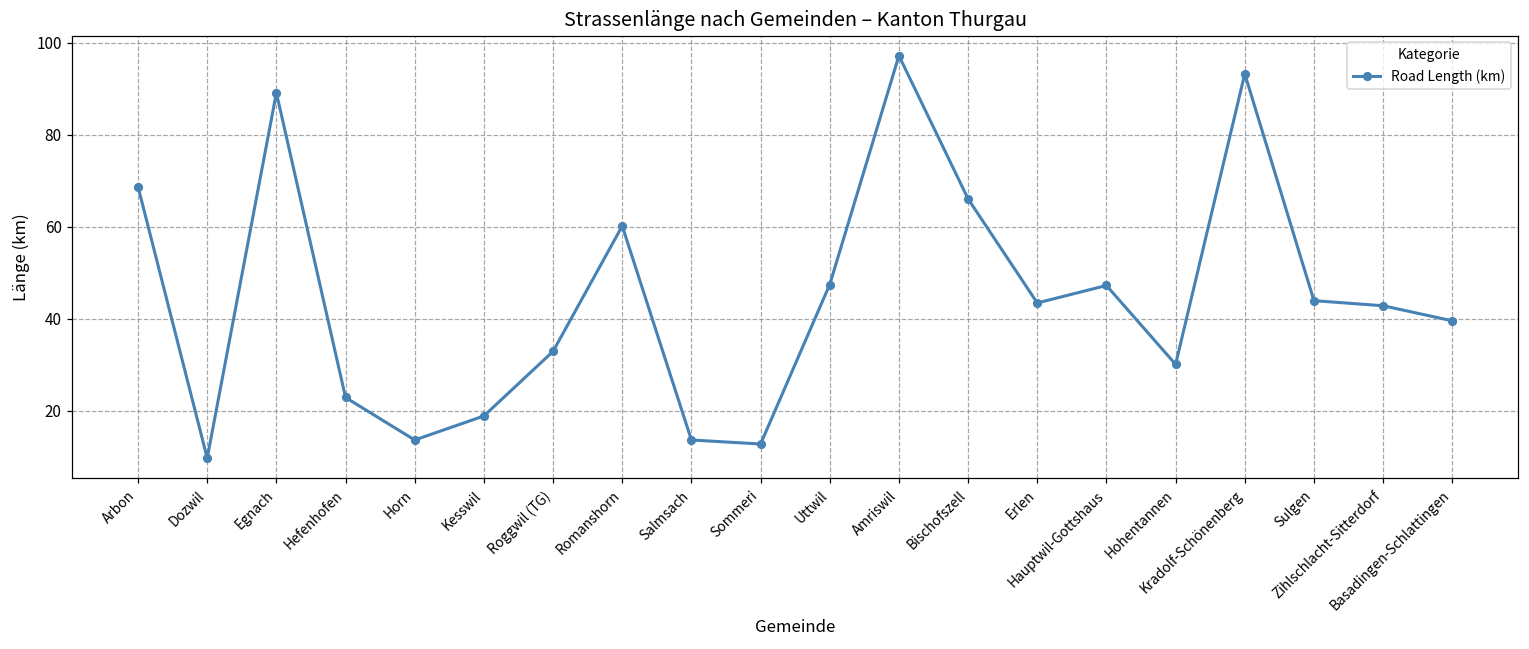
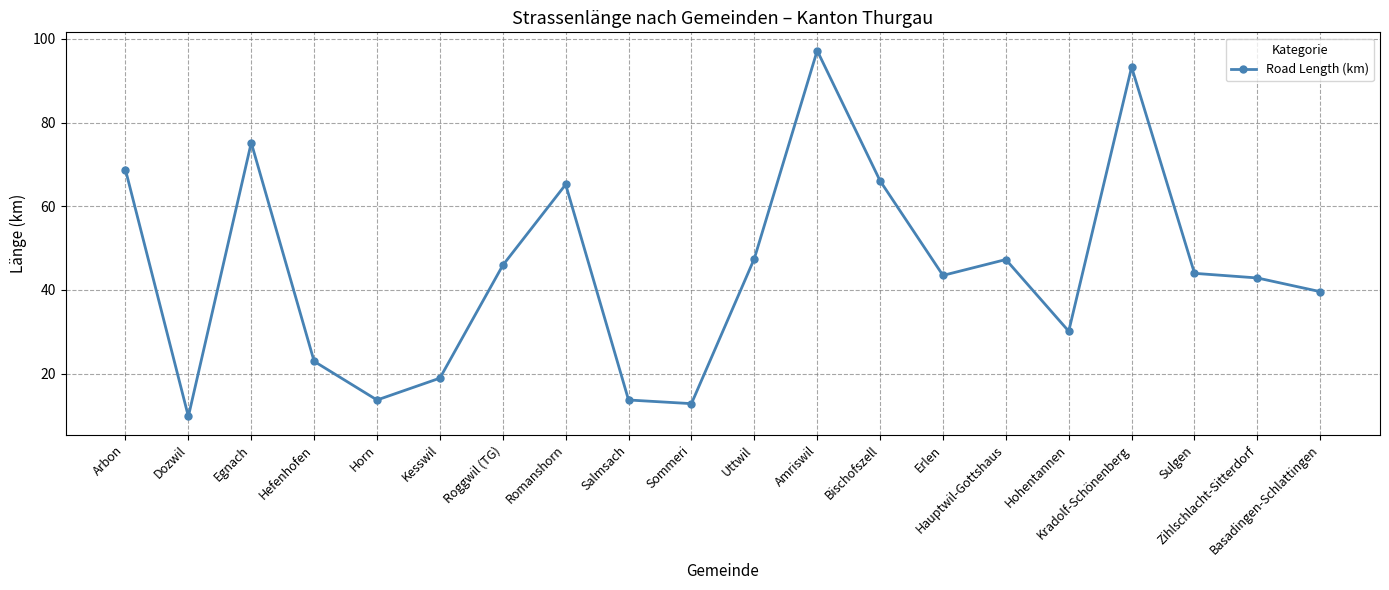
Egnach: 89 -> 75
Roggwil (TG): 33 -> 46
Romanshorn: 60 -> 65
